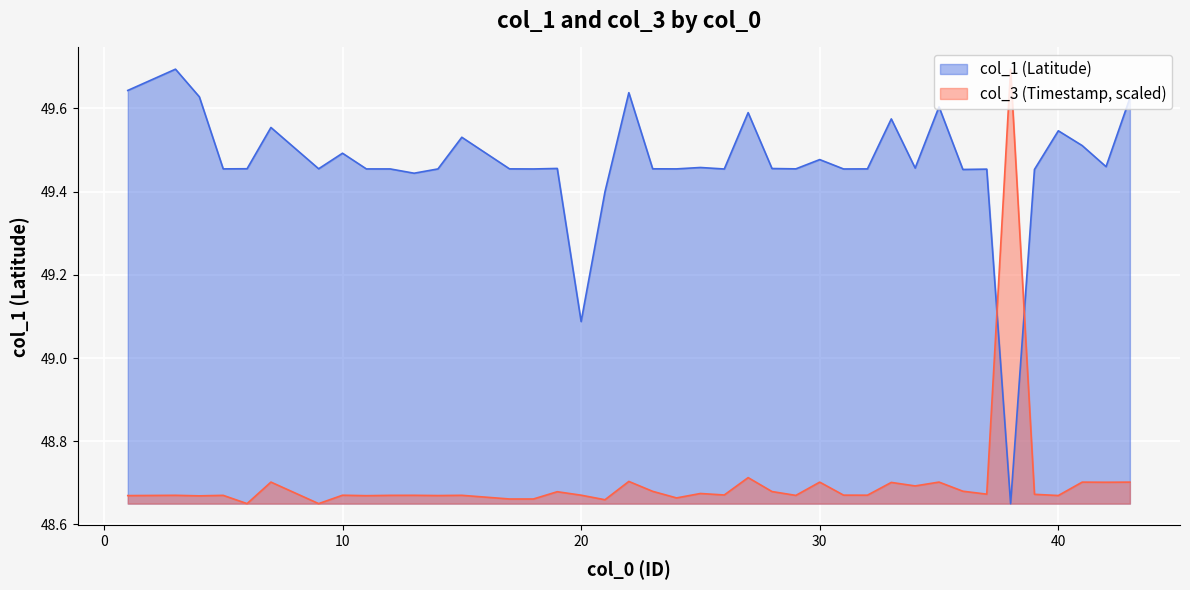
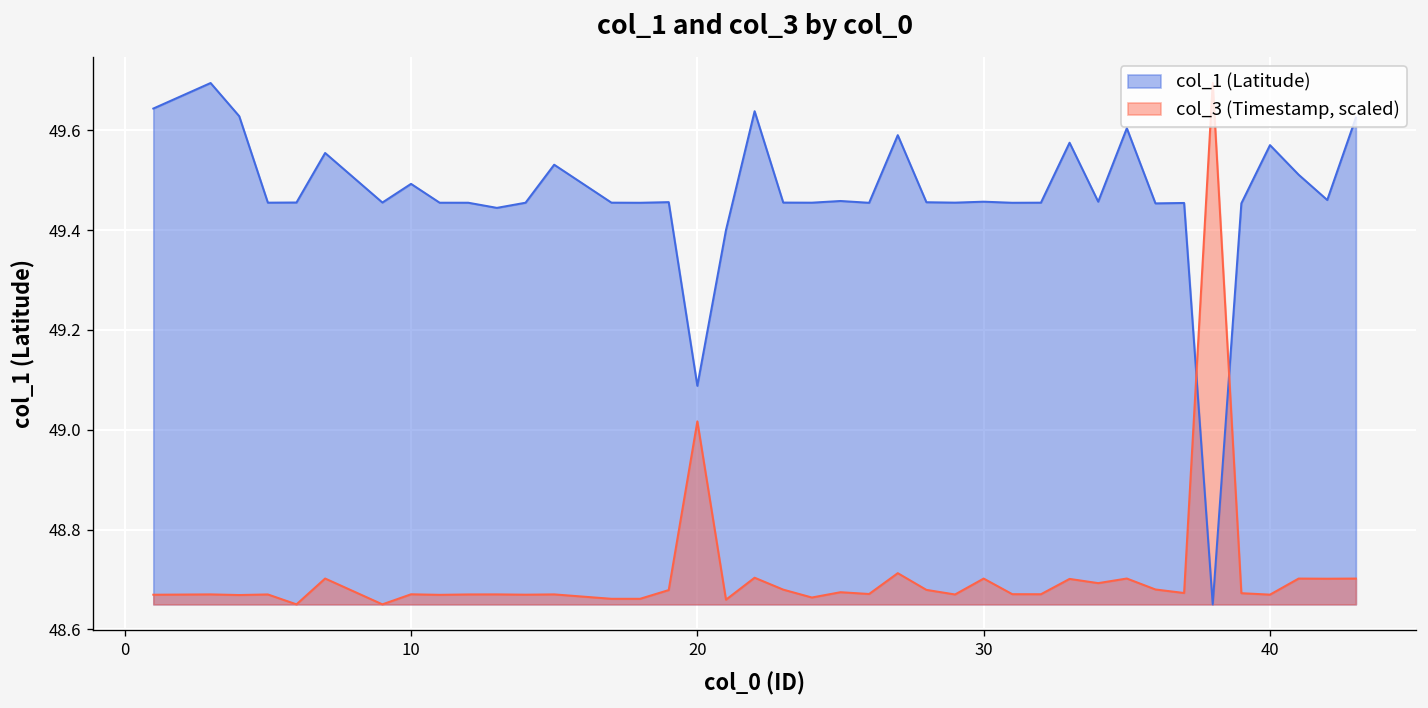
col_3 (Timestamp, scaled), 20: 48.67 -> 49.02
col_1 (Latitude), 30: 49.48 -> 49.46
col_1 (Latitude), 40: 49.55 -> 49.57
